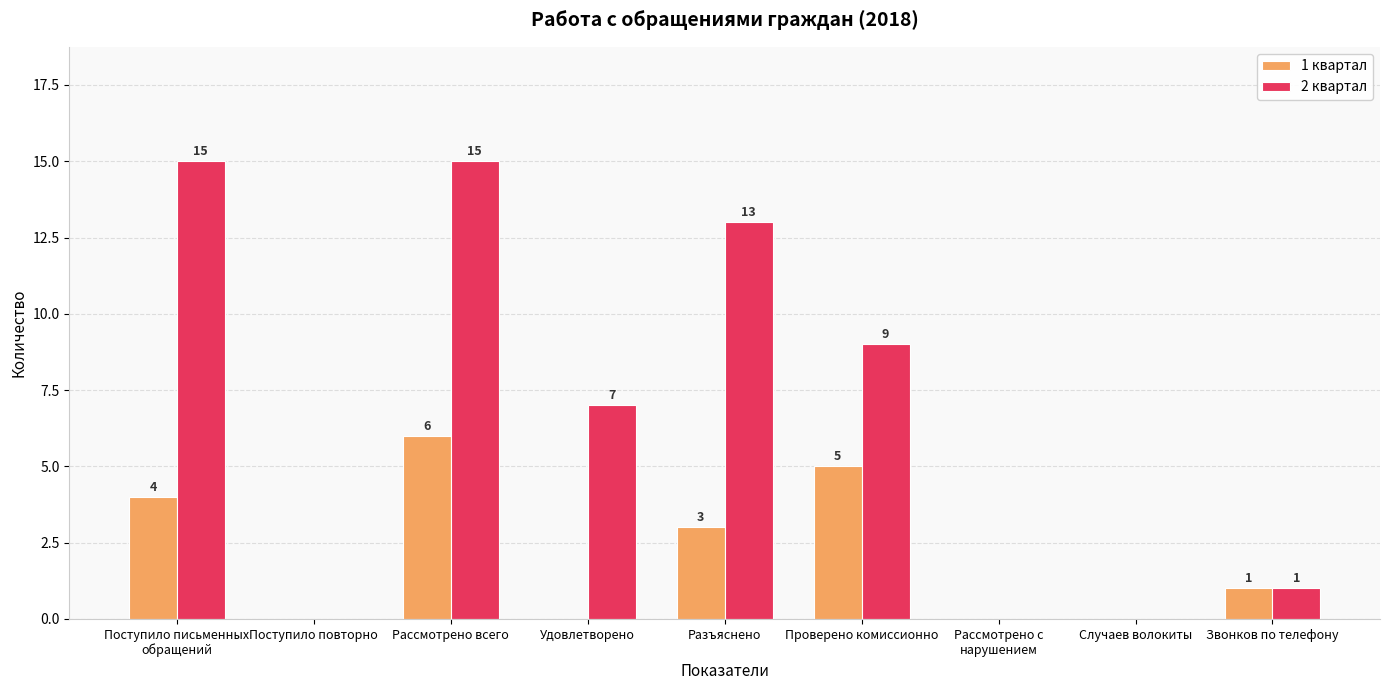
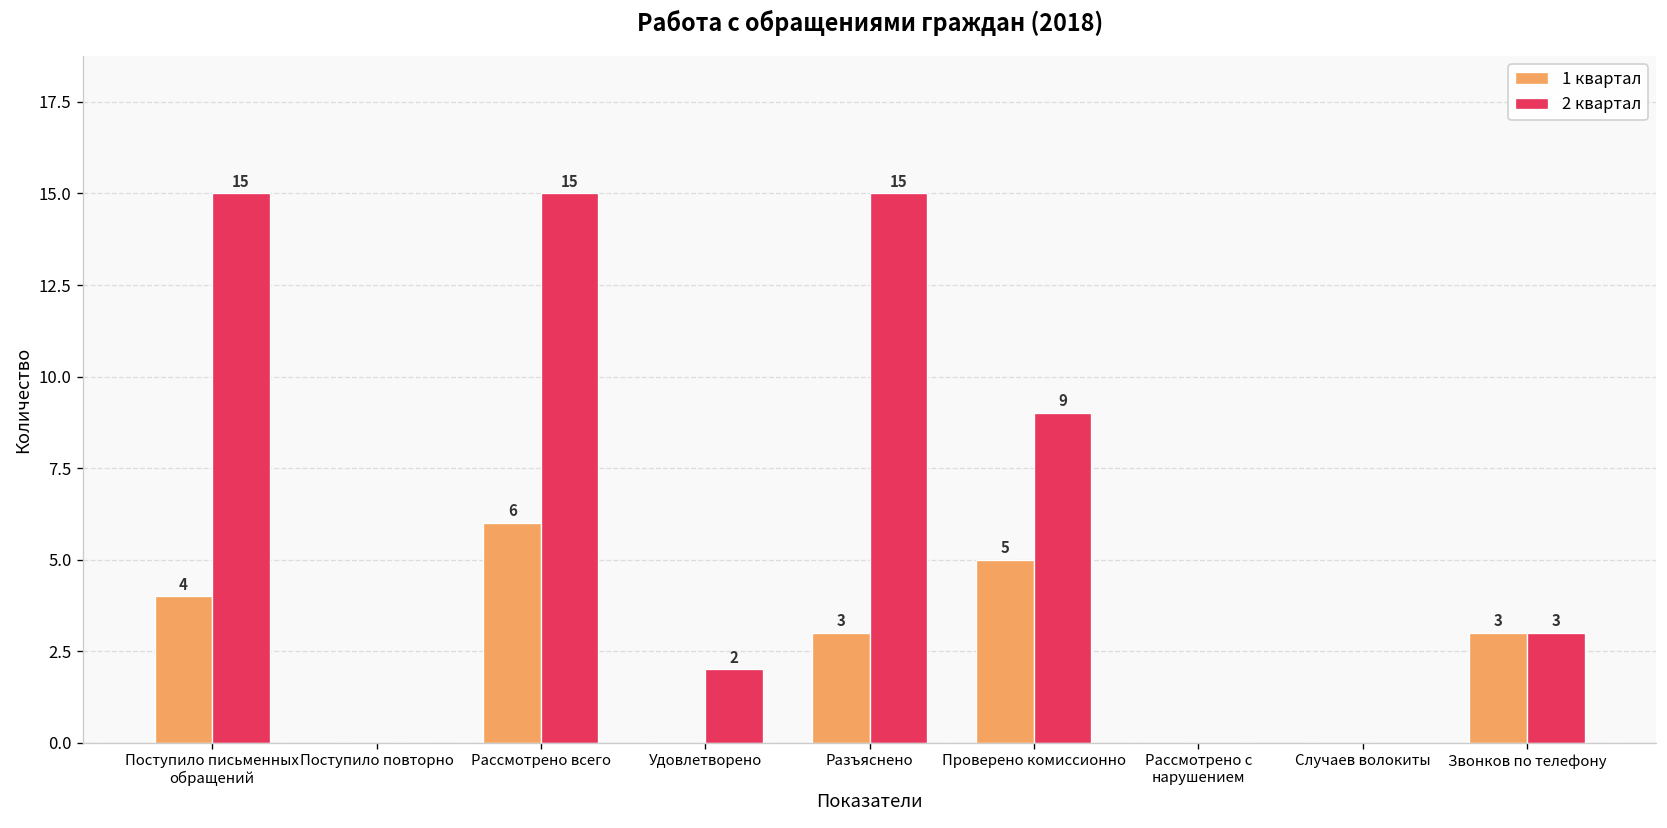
2 квартал, Удовлетворено: 7 -> 2
2 квартал, Разъяснено: 13 -> 15
1 квартал, Звонков по телефону: 1 -> 3
2 квартал, Звонков по телефону: 1 -> 3
